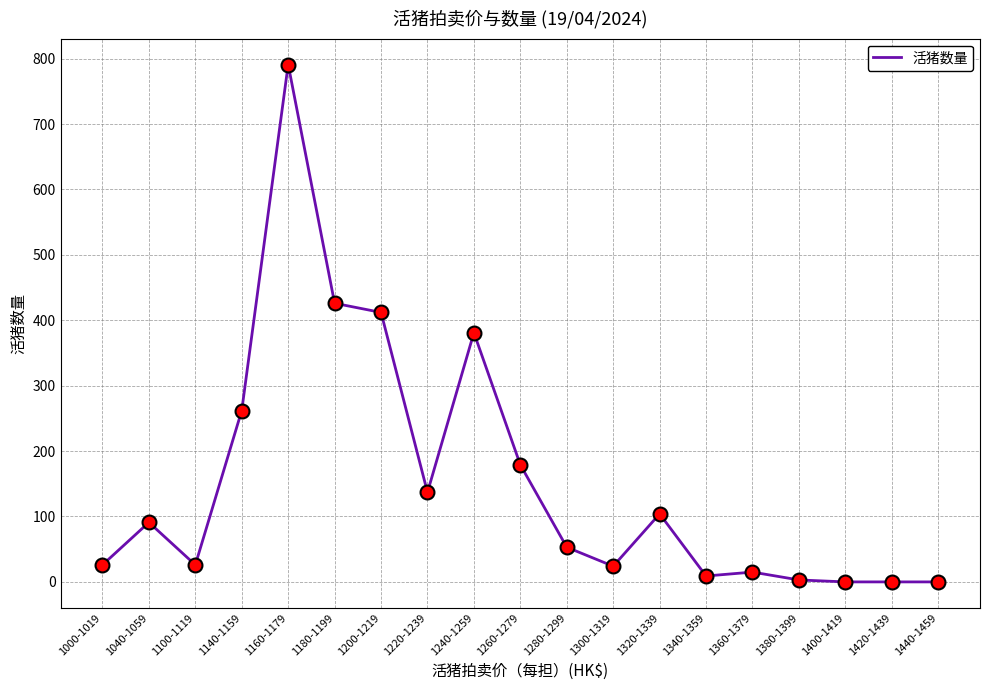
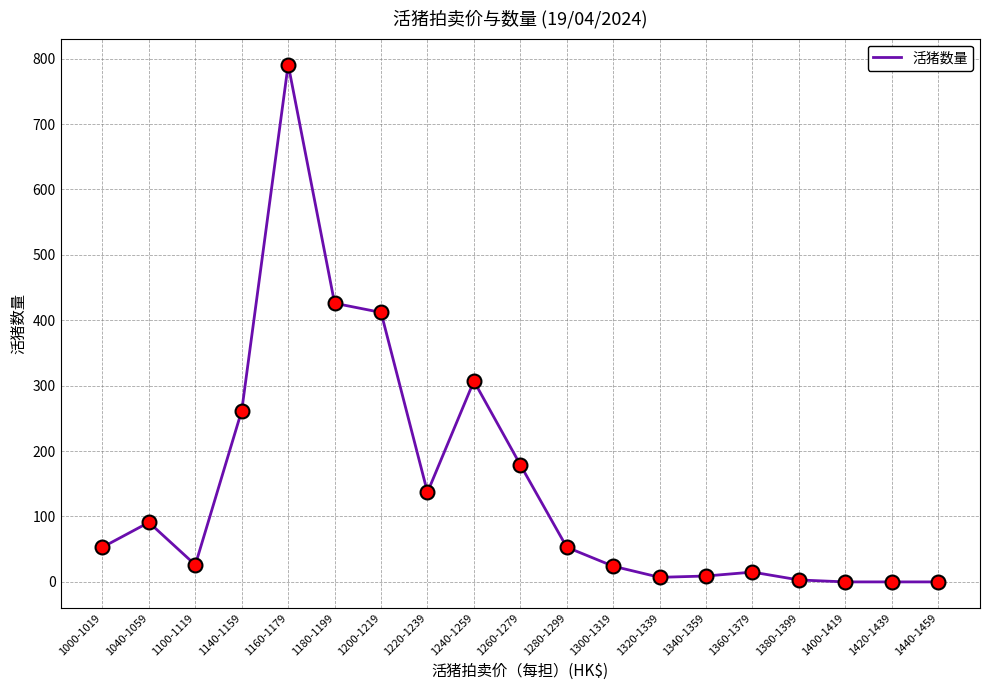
1000-1019: 30 -> 50
1240-1259: 380 -> 310
1320-1339: 100 -> 10
